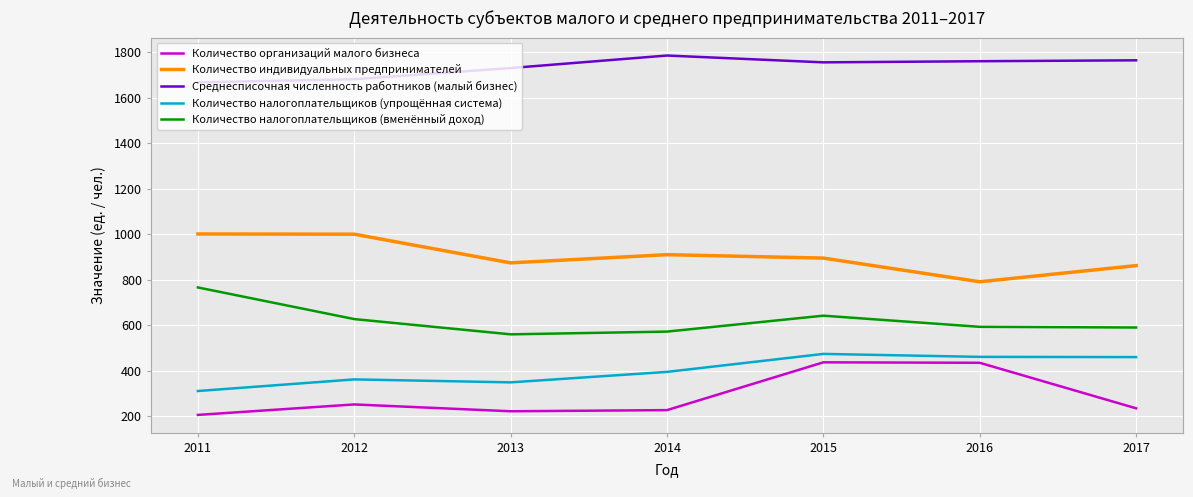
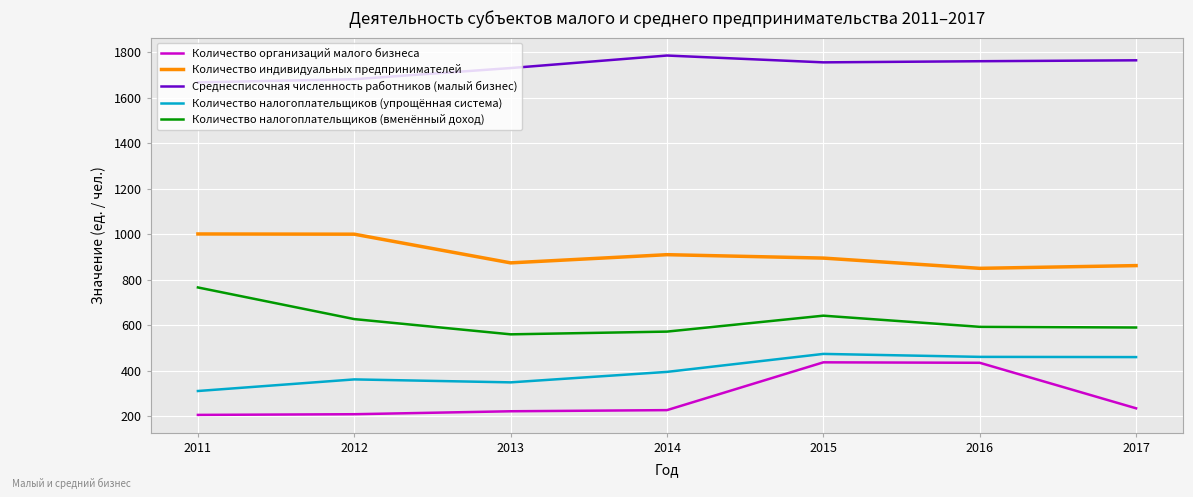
Количество организаций малого бизнеса, 2012: 250 -> 210
Количество индивидуальных предпринимателей, 2016: 790 -> 850
